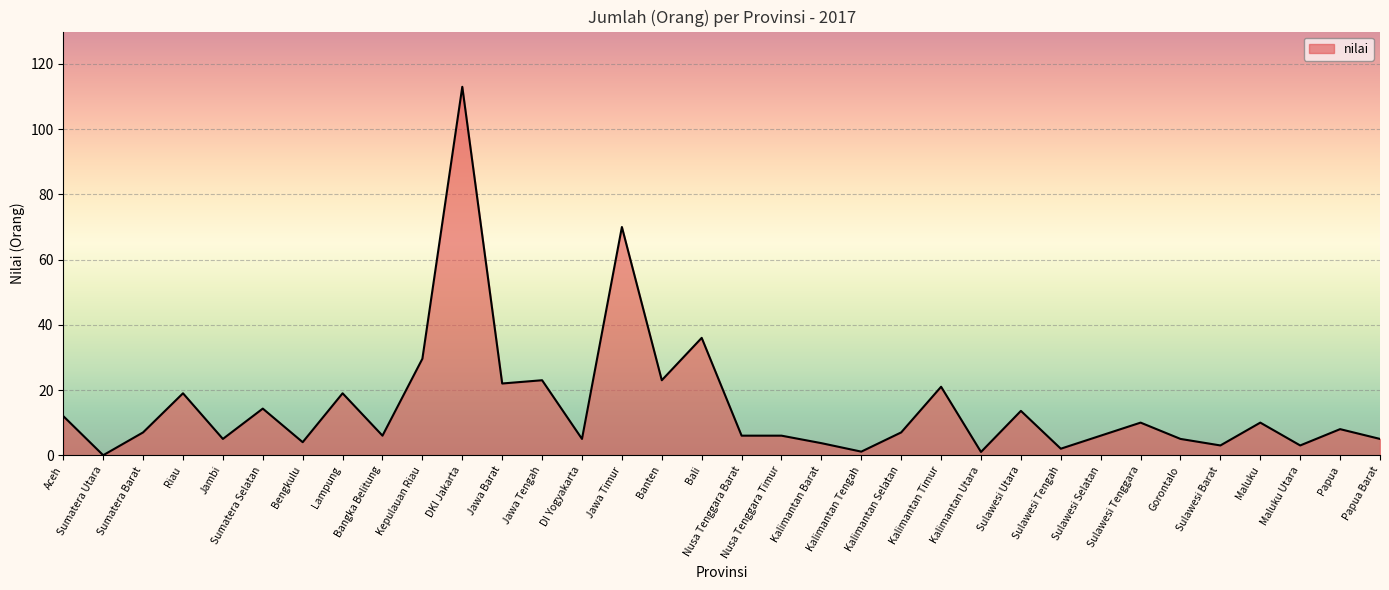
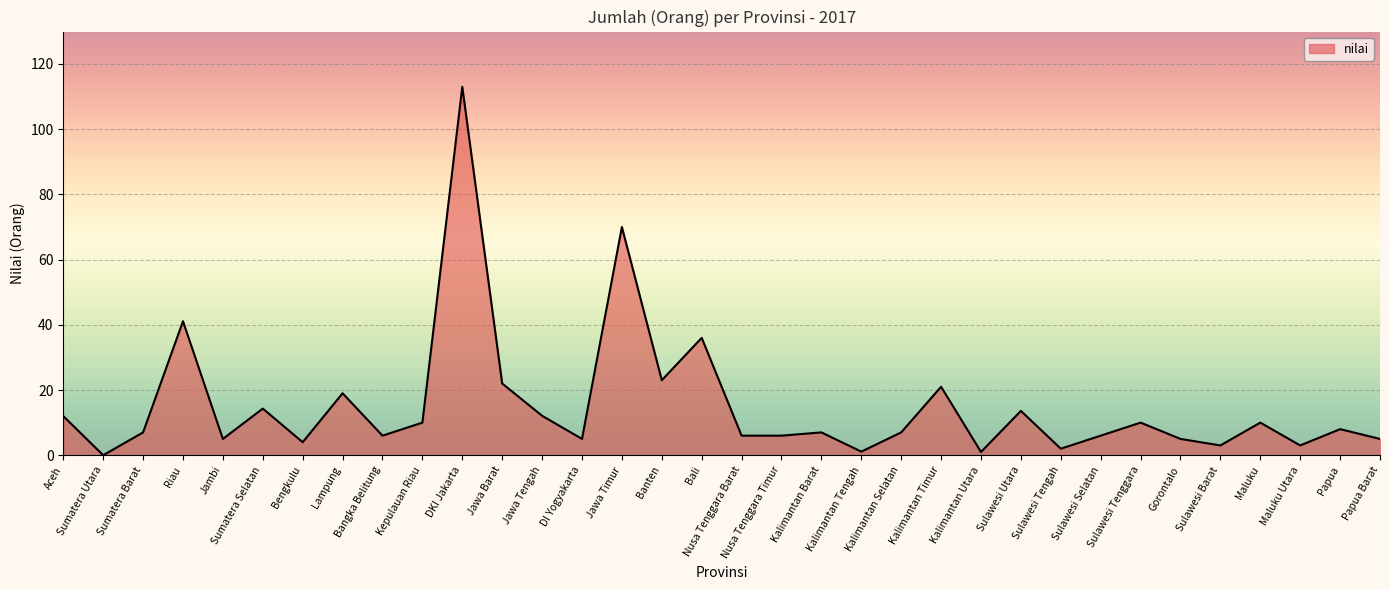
Riau: 19 -> 41
Kepulauan Riau: 30 -> 10
Jawa Tengah: 23 -> 12
Kalimantan Barat: 4 -> 7
